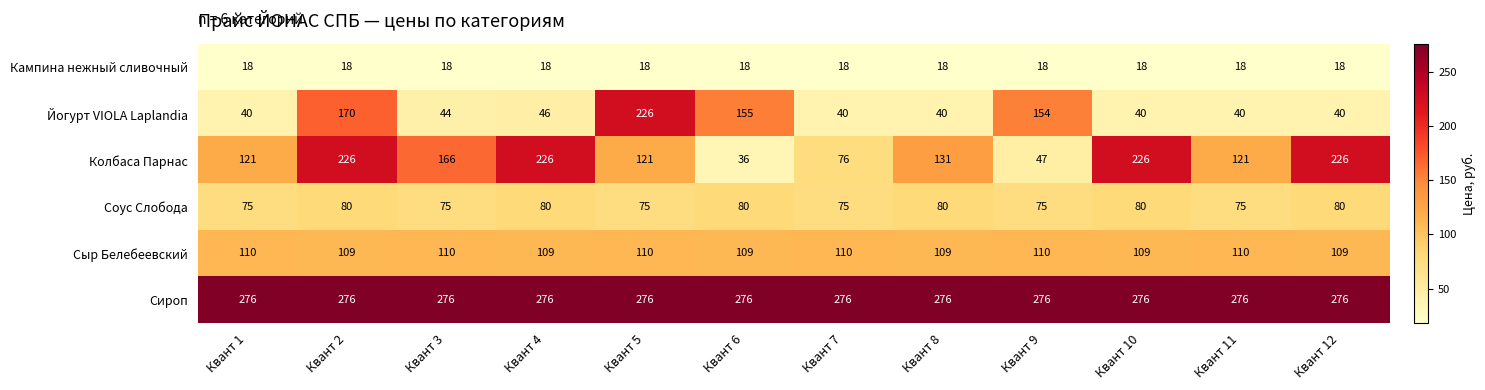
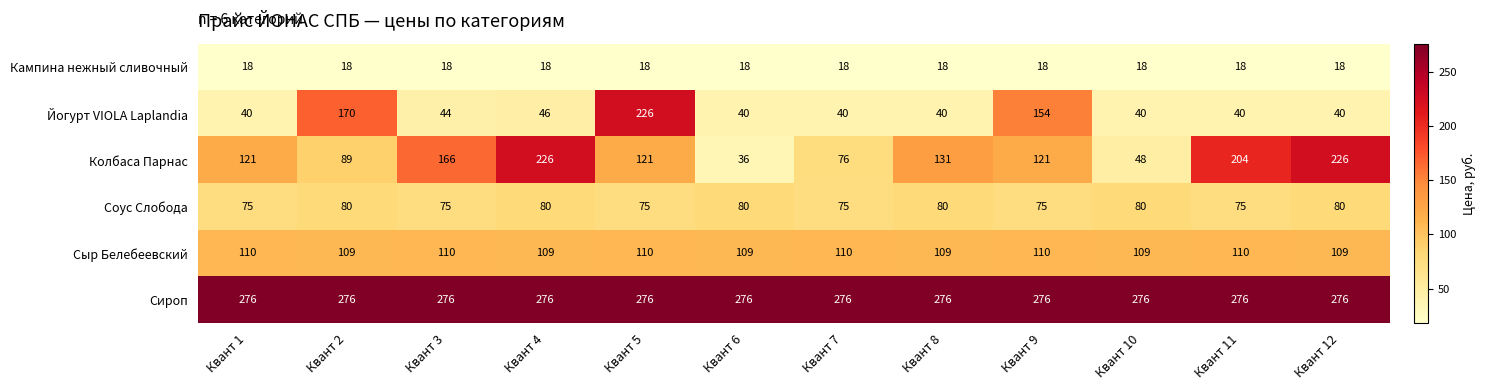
Йогурт VIOLA Laplandia, Квант 6: 155 -> 40
Колбаса Парнас, Квант 2: 226 -> 89
Колбаса Парнас, Квант 9: 47 -> 121
Колбаса Парнас, Квант 10: 226 -> 48
Колбаса Парнас, Квант 11: 121 -> 204
